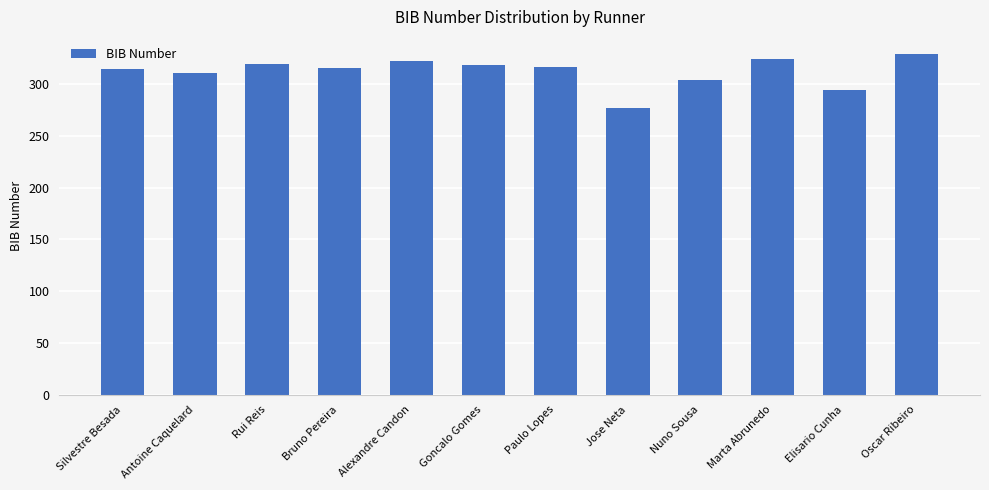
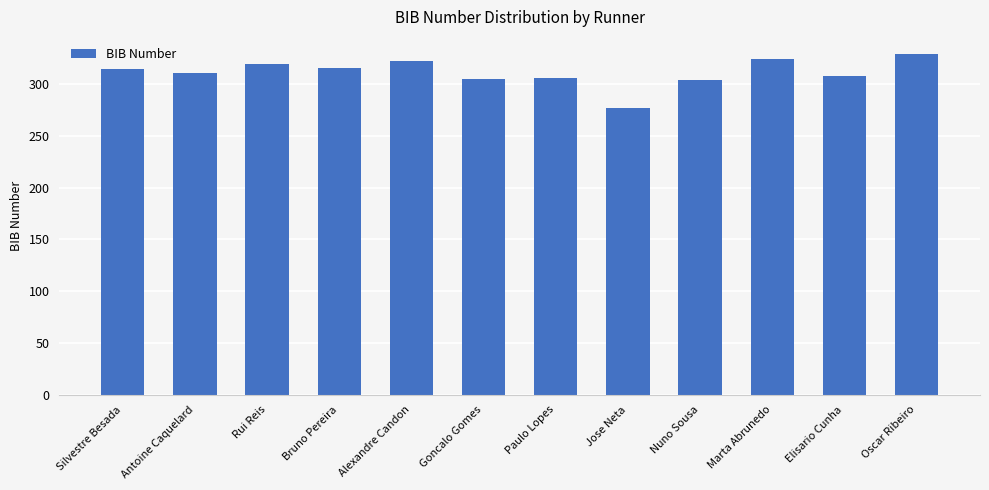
Goncalo Gomes: 318 -> 305
Paulo Lopes: 316 -> 306
Elisario Cunha: 294 -> 308
